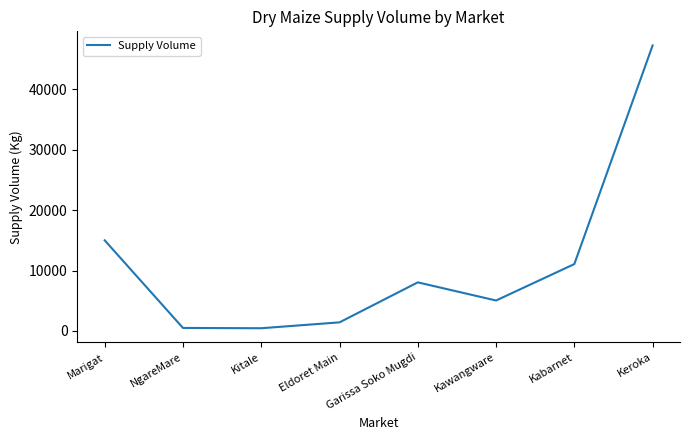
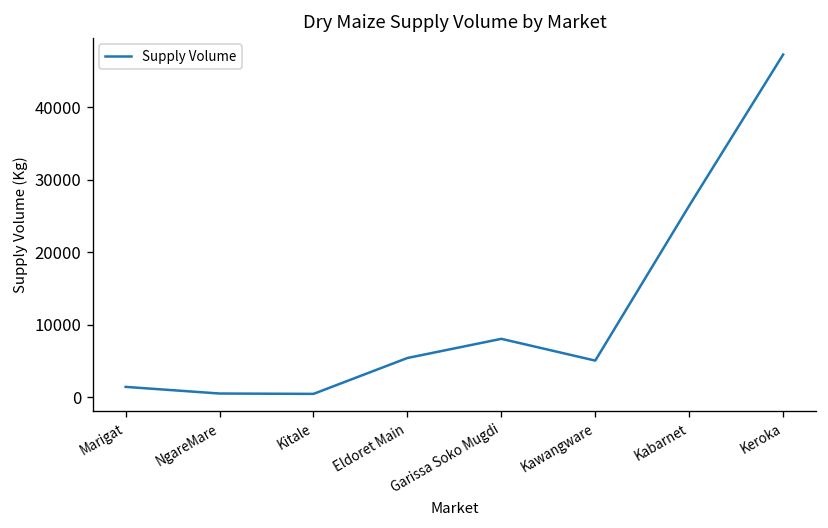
Marigat: 15000 -> 1000
Eldoret Main: 1000 -> 5000
Kabarnet: 11000 -> 26000
